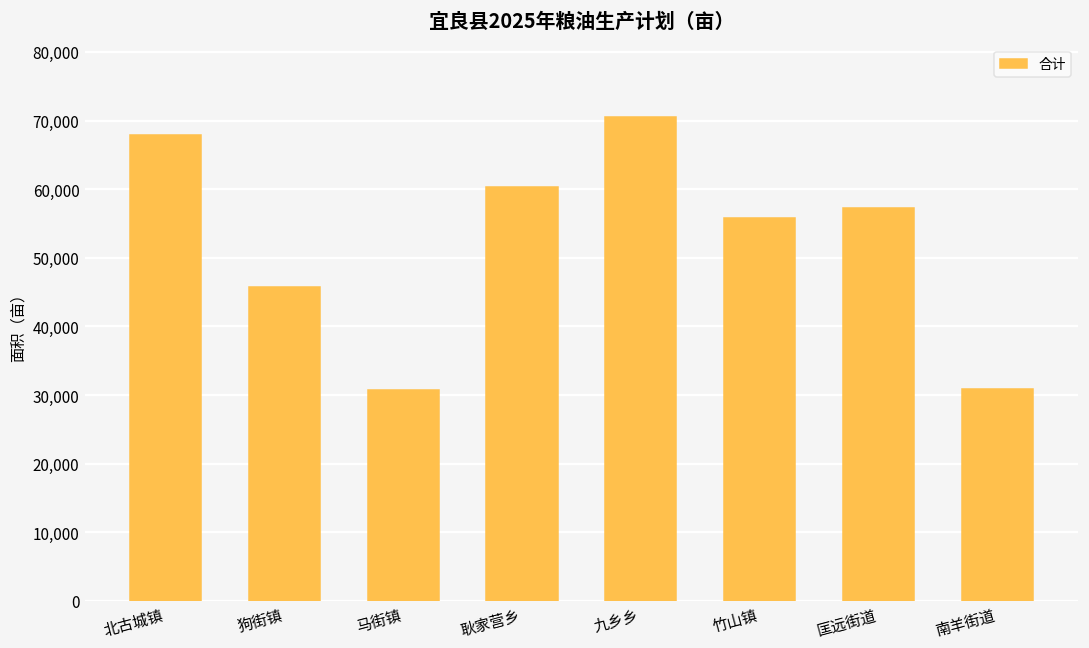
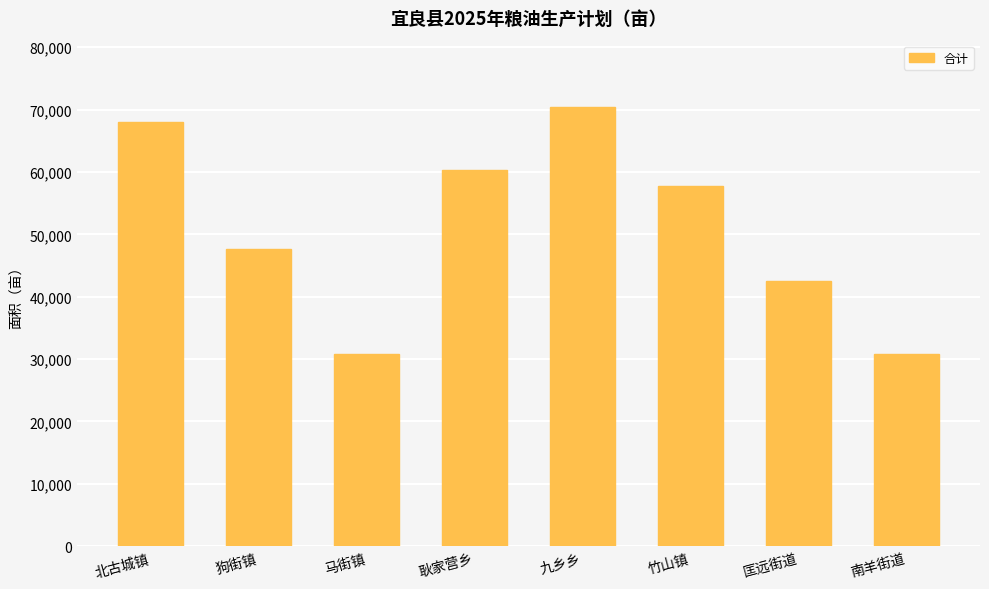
狗街镇: 46,000 -> 48,000
竹山镇: 56,000 -> 58,000
匡远街道: 57,000 -> 43,000
